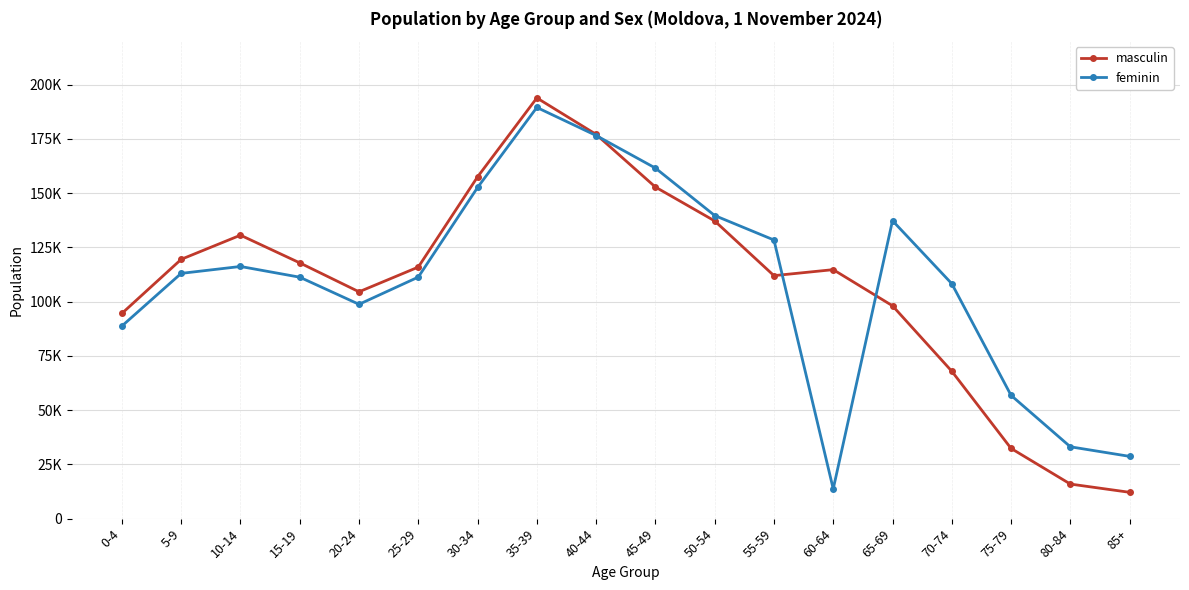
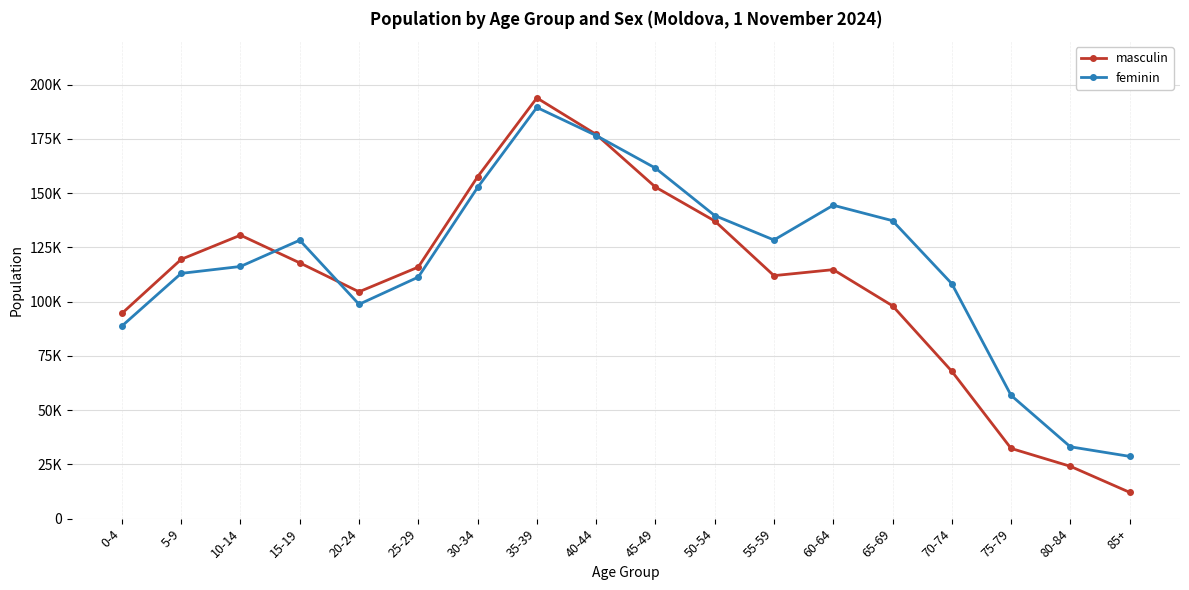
feminin, 15-19: 111000 -> 128000
feminin, 60-64: 14000 -> 144000
masculin, 80-84: 16000 -> 24000
